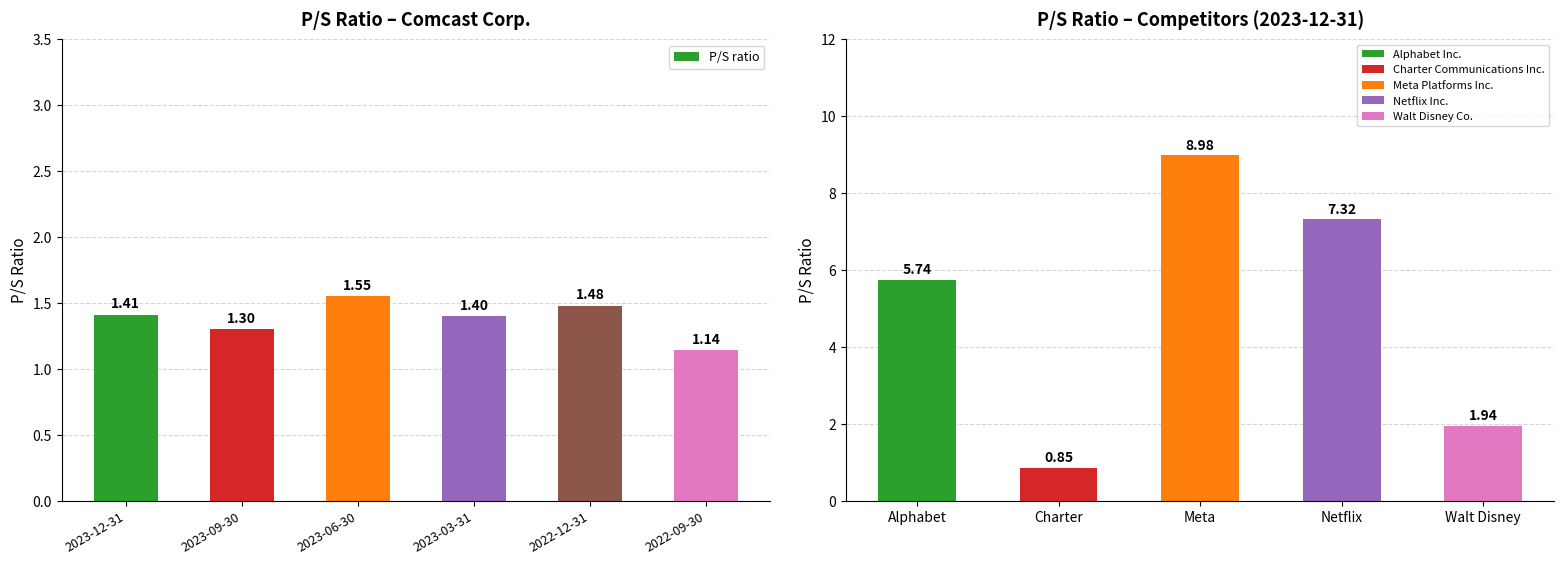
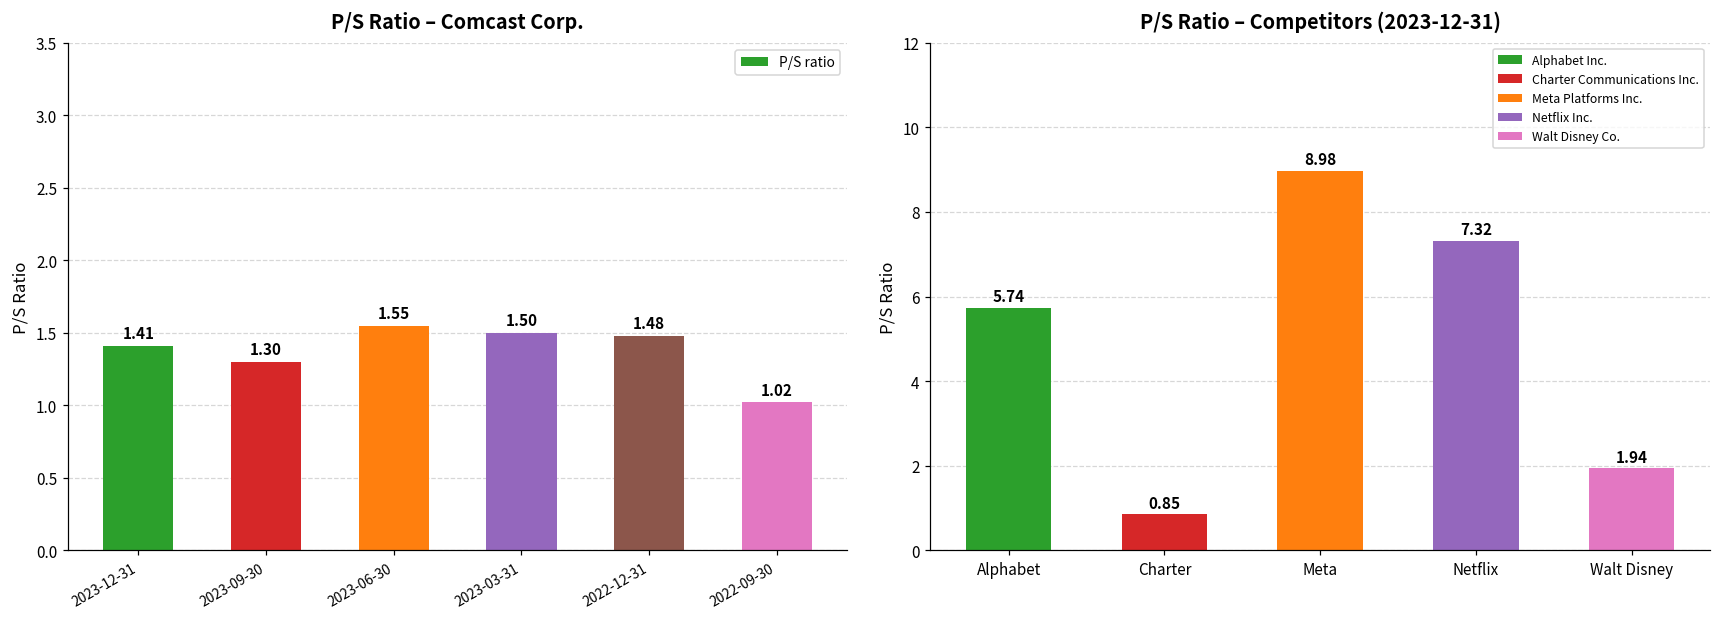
P/S Ratio – Comcast Corp., 2023-03-31: 1.40 -> 1.50
P/S Ratio – Comcast Corp., 2022-09-30: 1.14 -> 1.02
